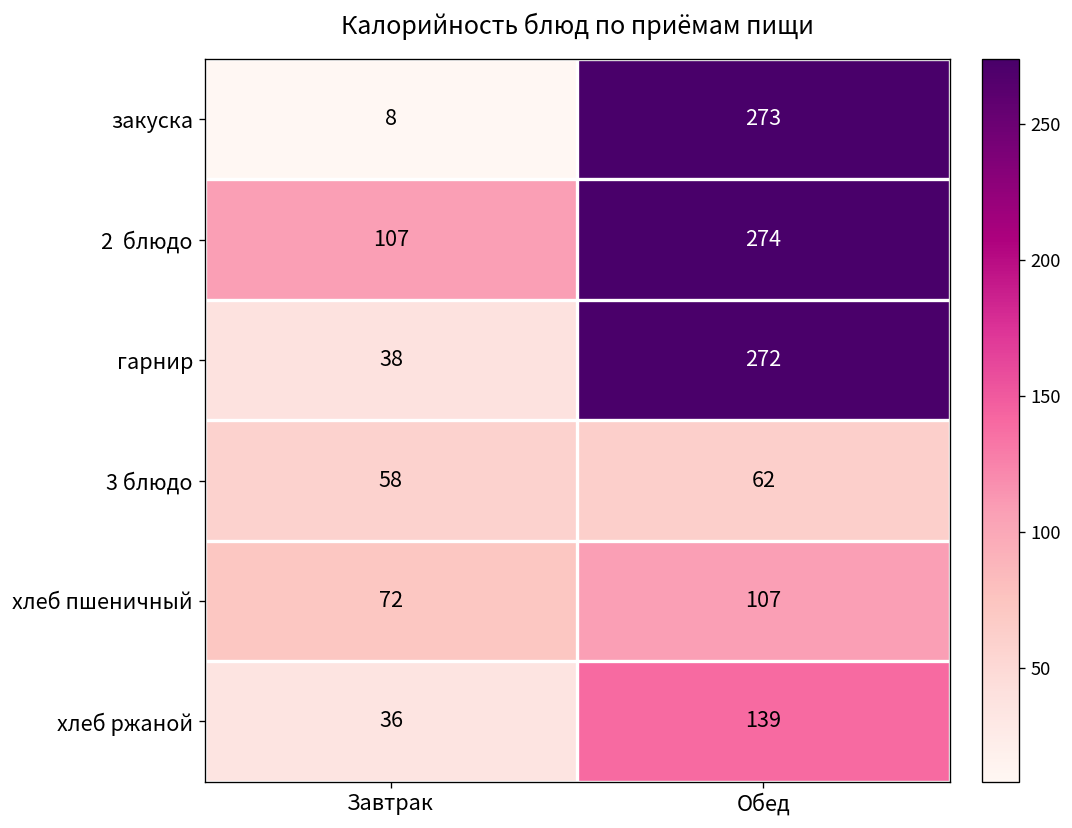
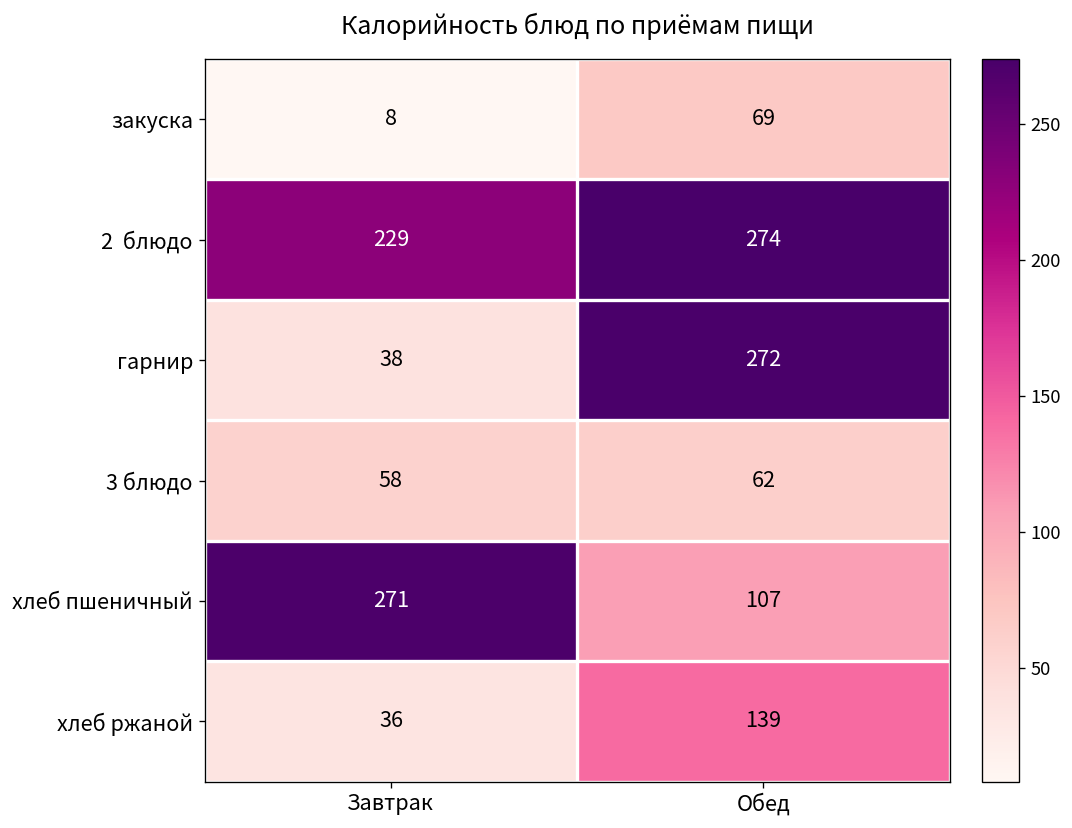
закуска, Обед: 273 -> 69
2 блюдо, Завтрак: 107 -> 229
хлеб пшеничный, Завтрак: 72 -> 271
